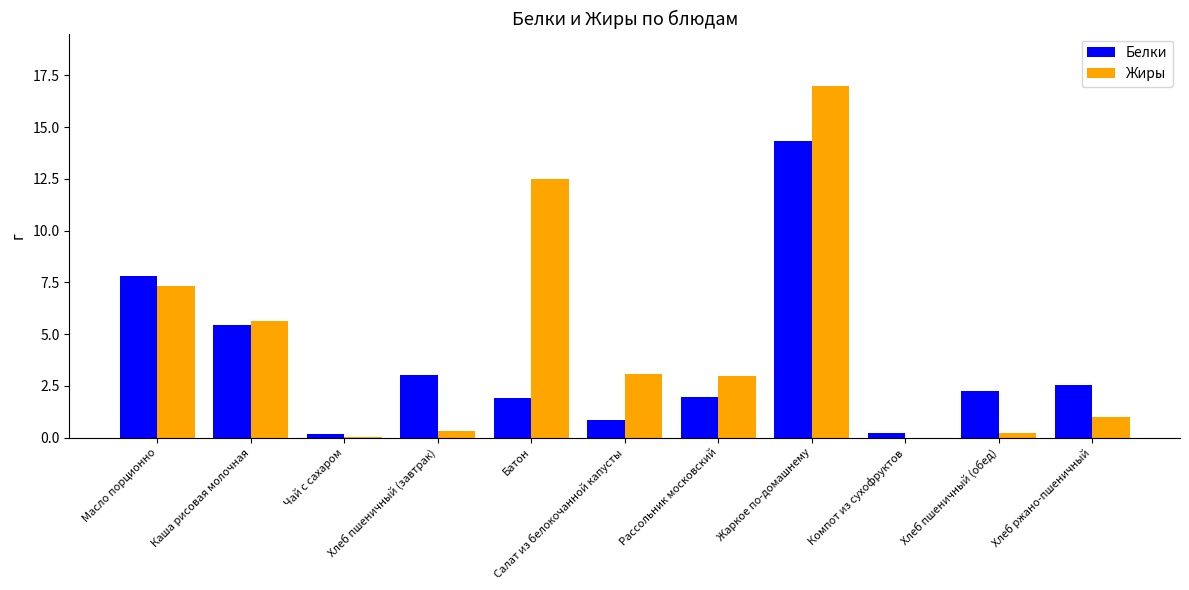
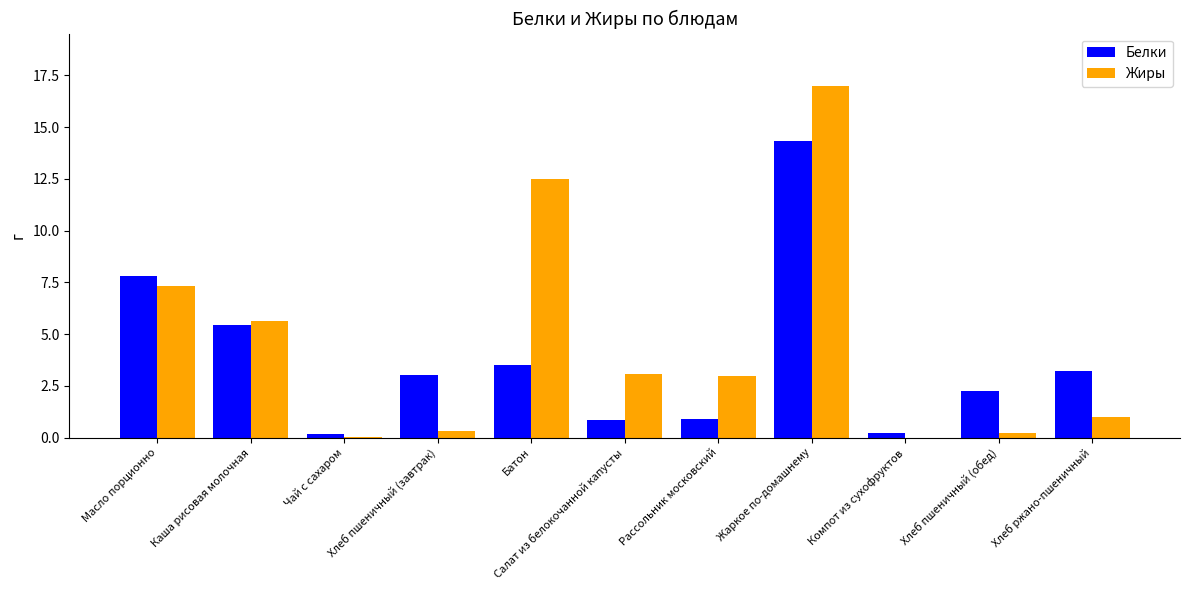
Белки, Батон: 1.9 -> 3.5
Белки, Рассольник московский: 2.0 -> 0.9
Белки, Хлеб ржано-пшеничный: 2.6 -> 3.2
